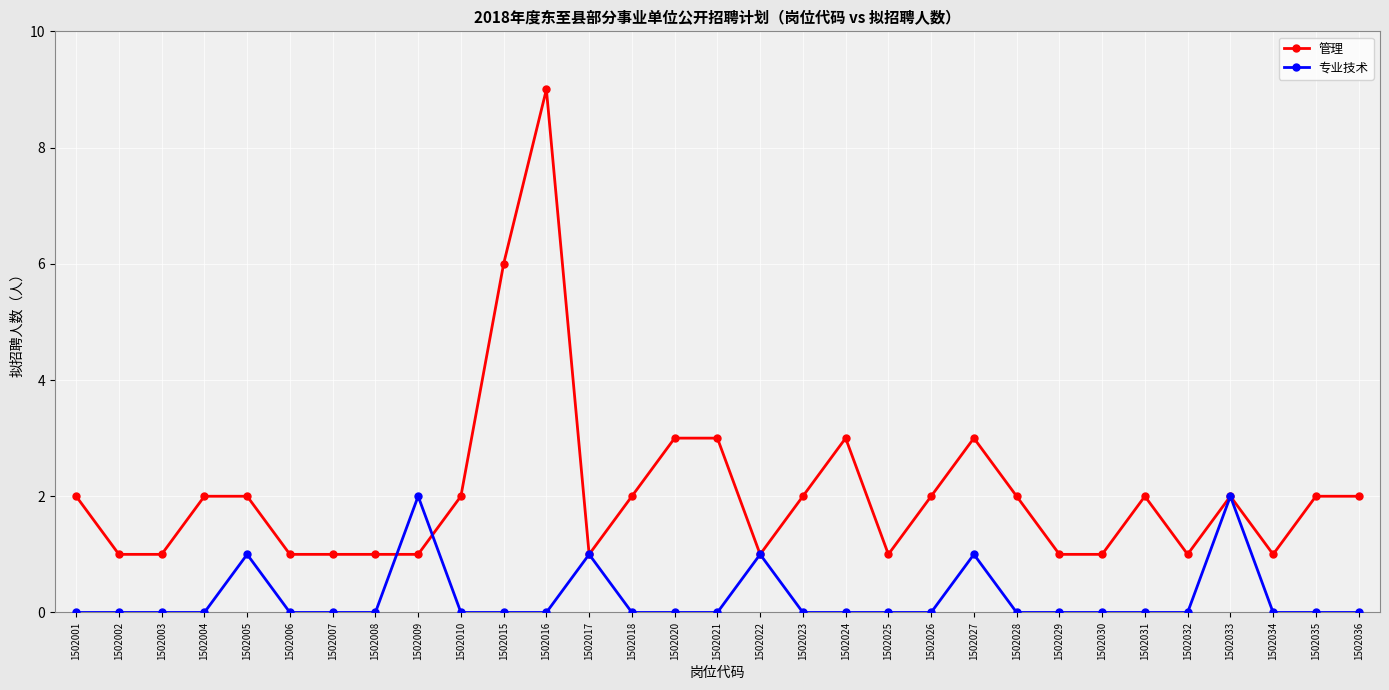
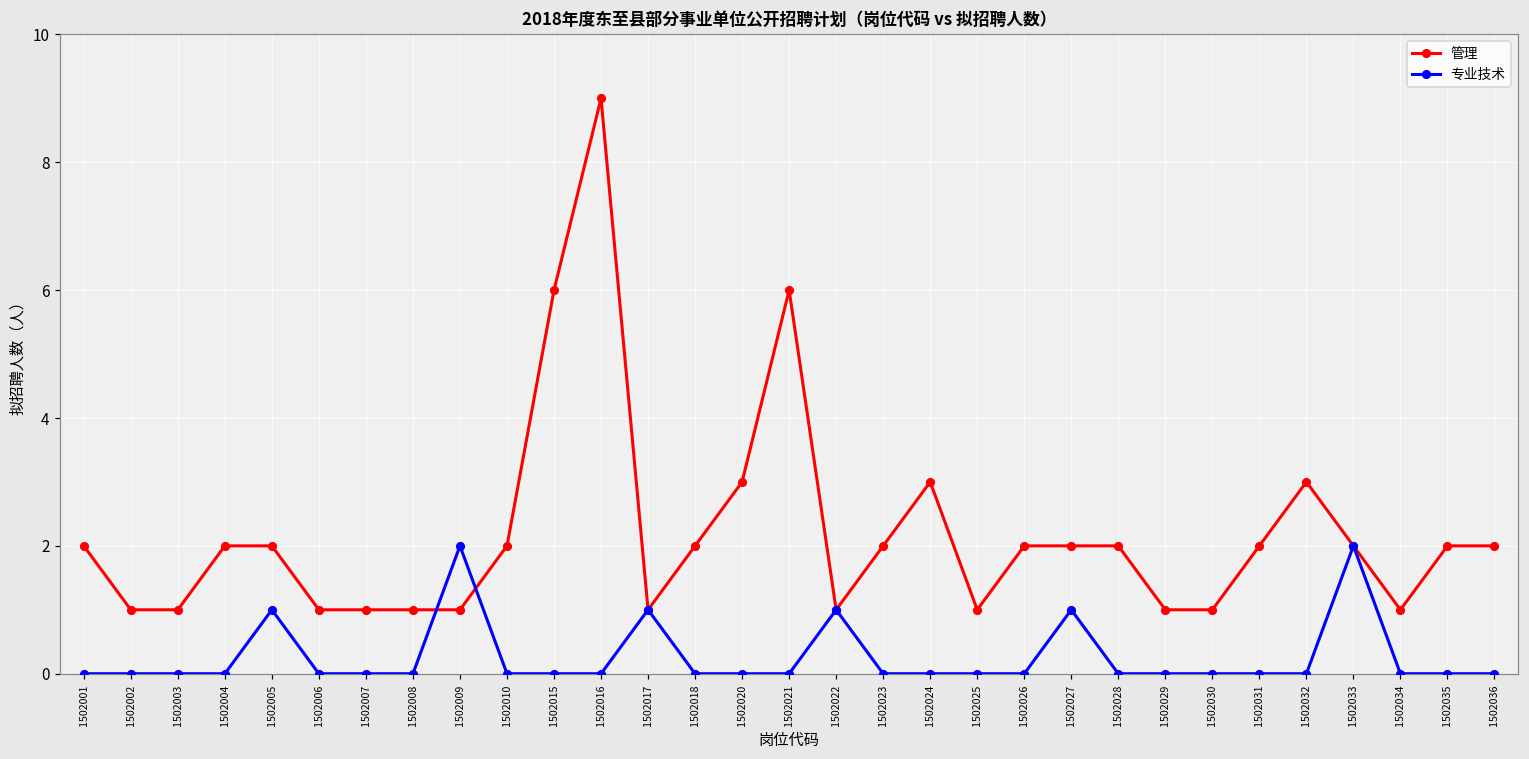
管理, 1502021: 3 -> 6
管理, 1502027: 3 -> 2
管理, 1502032: 1 -> 3
